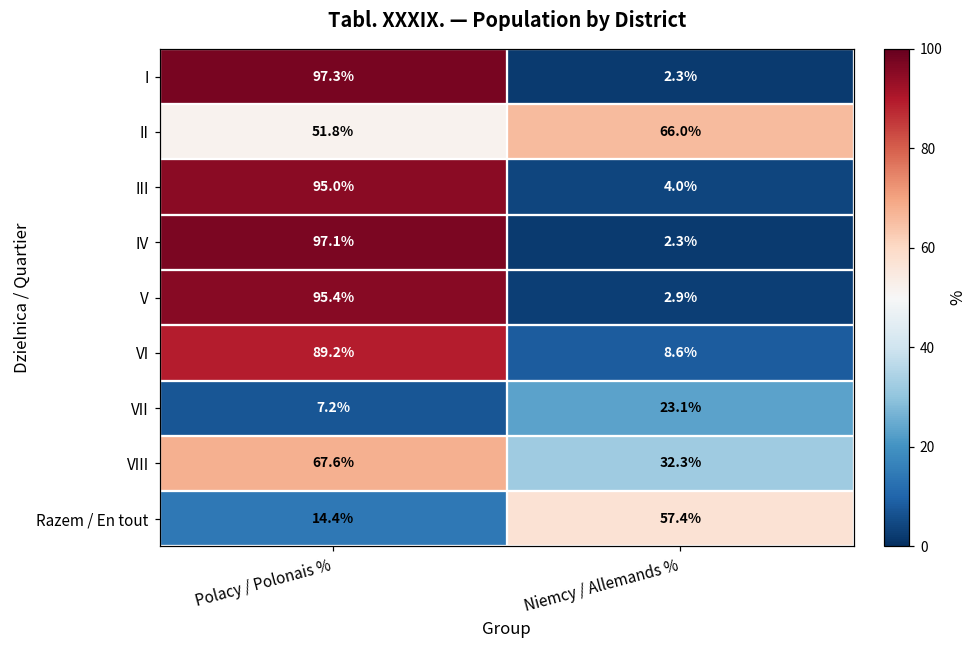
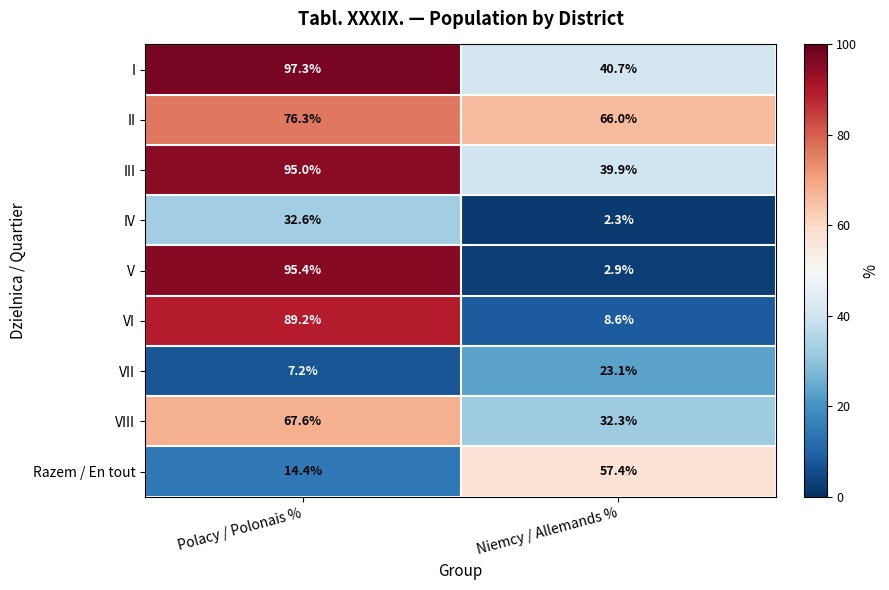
I, Niemcy / Allemands %: 2.3% -> 40.7%
II, Polacy / Polonais %: 51.8% -> 76.3%
III, Niemcy / Allemands %: 4.0% -> 39.9%
IV, Polacy / Polonais %: 97.1% -> 32.6%
